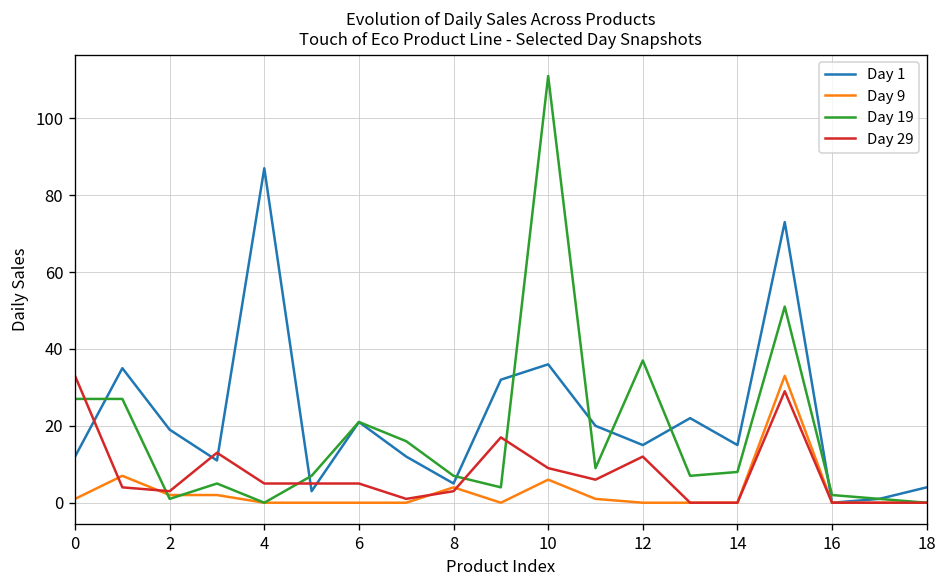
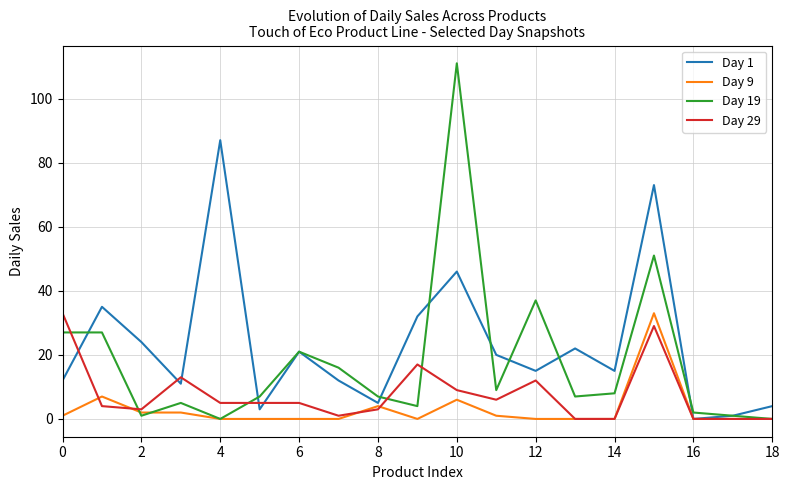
Day 1, 2: 19 -> 24
Day 1, 10: 36 -> 46
